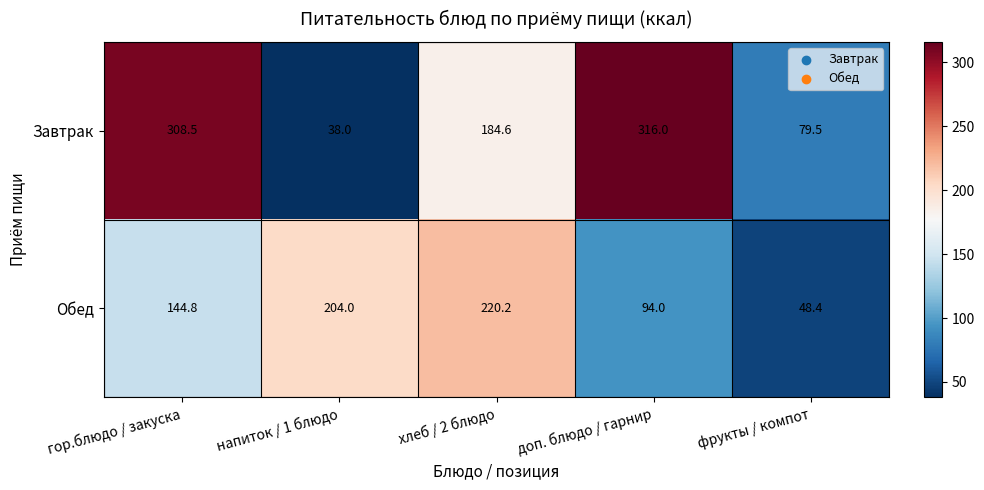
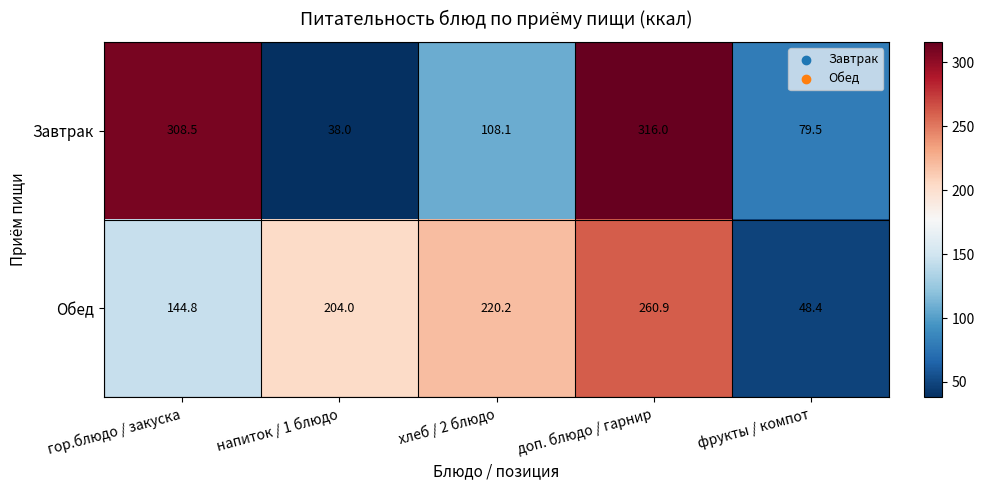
Завтрак, хлеб / 2 блюдо: 184.6 -> 108.1
Обед, доп. блюдо / гарнир: 94.0 -> 260.9
